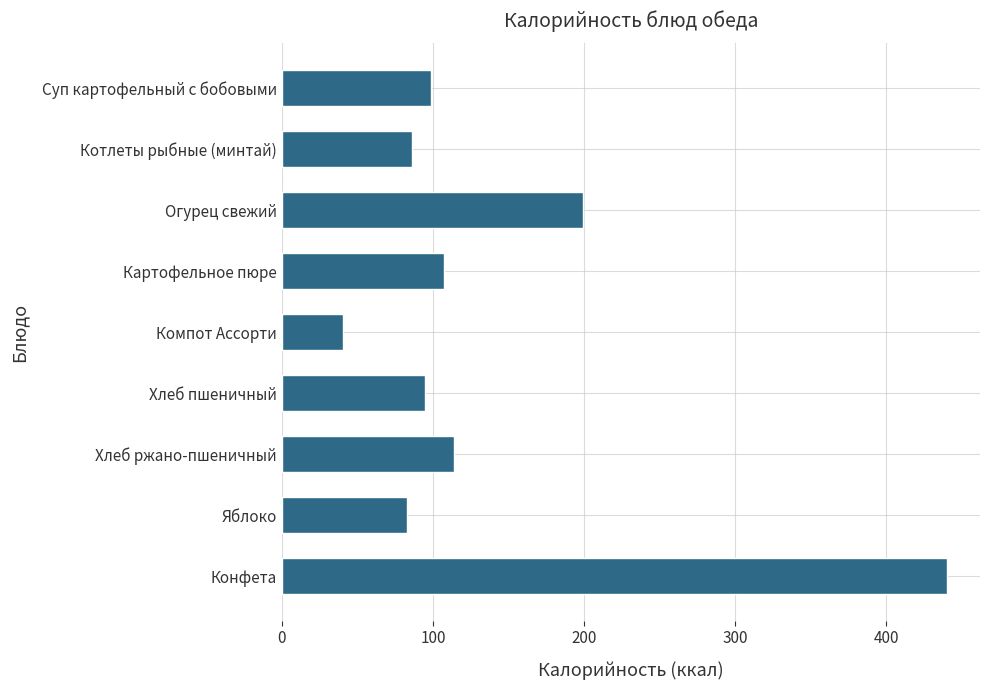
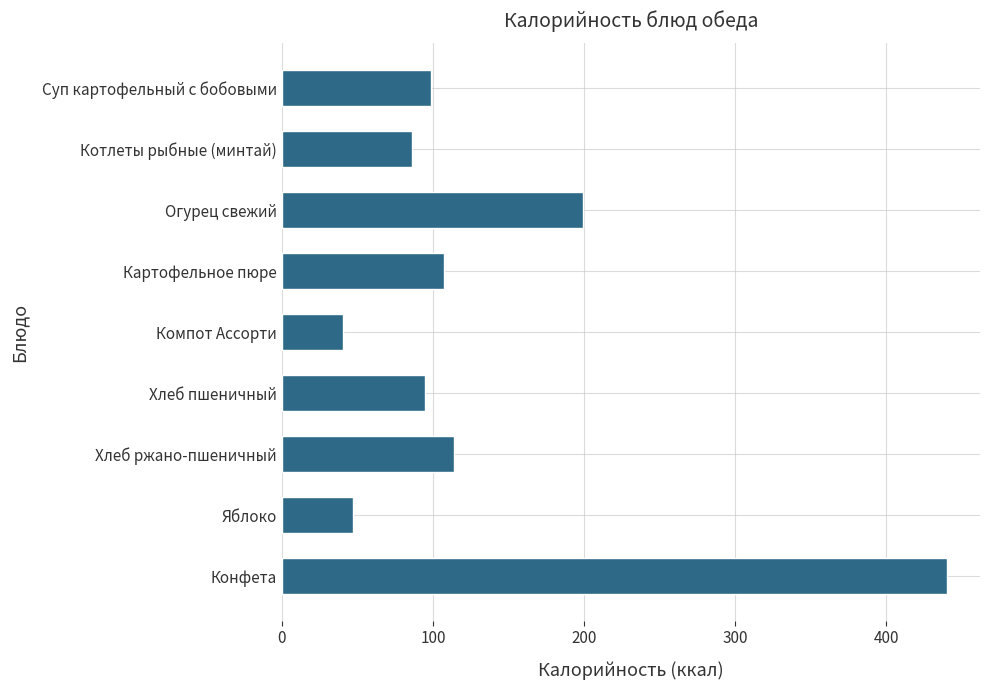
Яблоко: 83 -> 47
